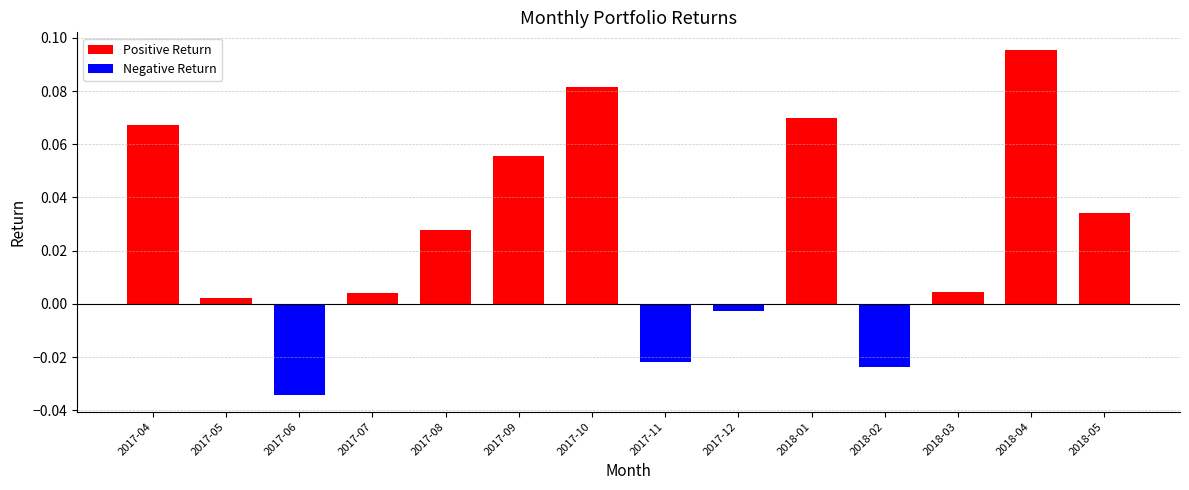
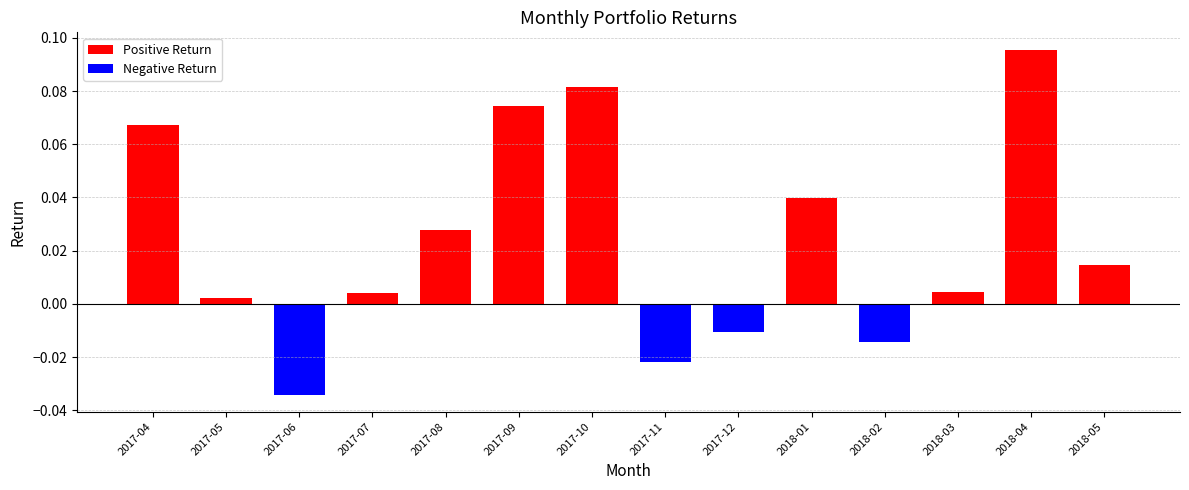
2017-09: 0.056 -> 0.074
2017-12: -0.002 -> -0.011
2018-01: 0.070 -> 0.040
2018-02: -0.024 -> -0.014
2018-05: 0.034 -> 0.015
